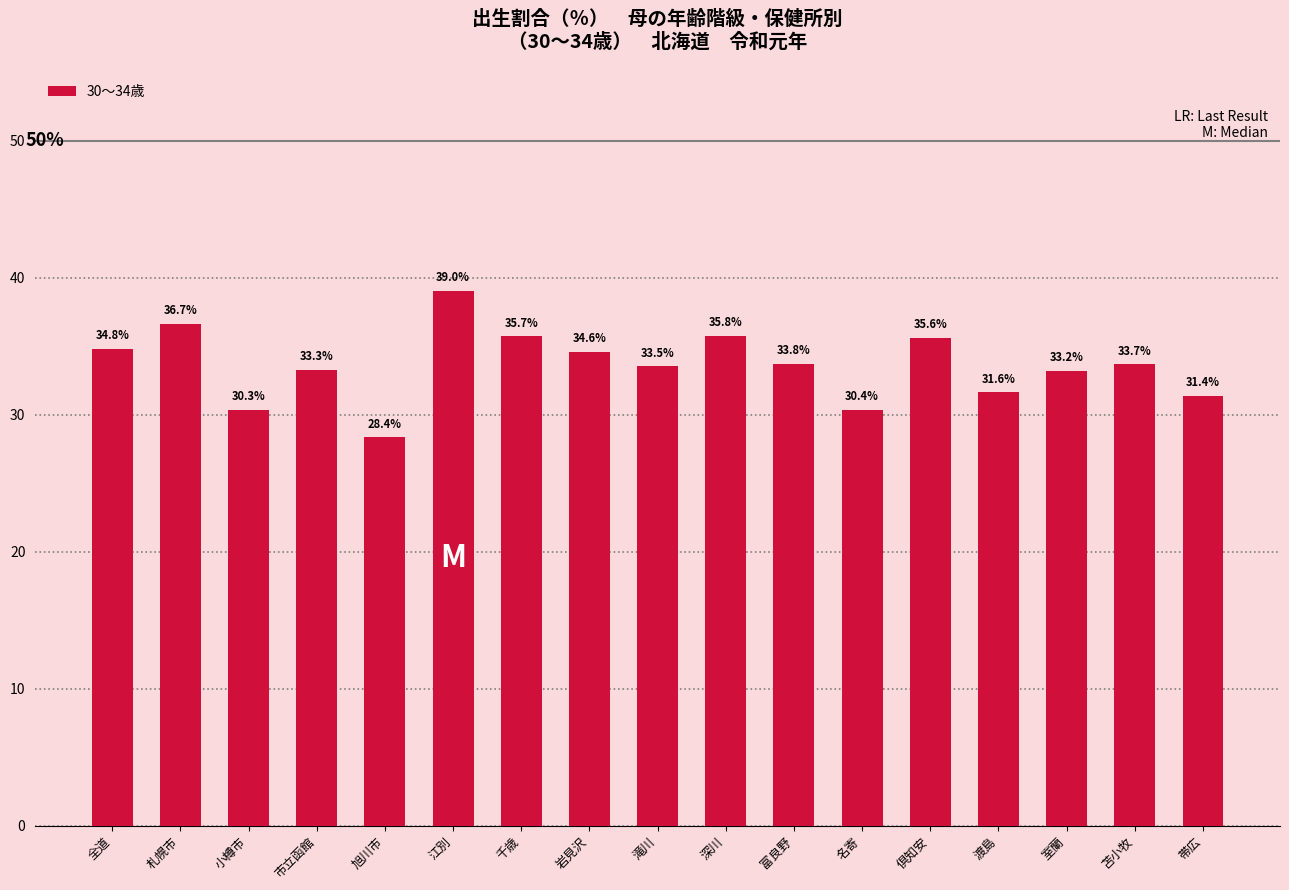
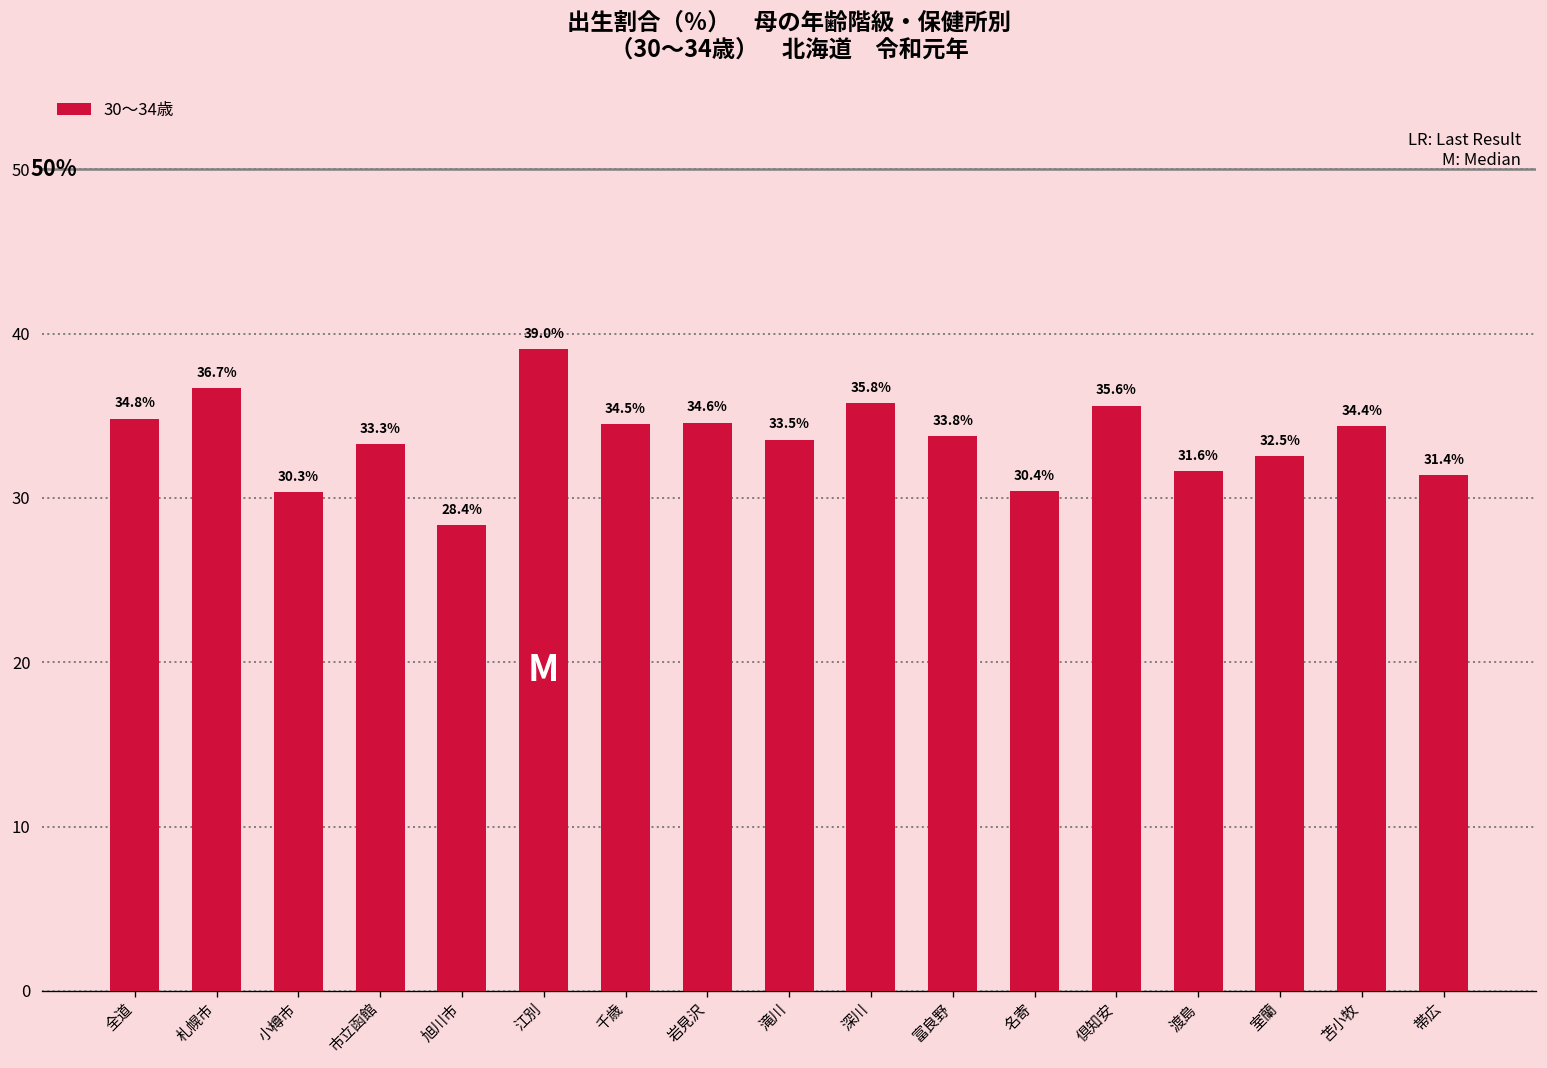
千歳: 35.7% -> 34.5%
室蘭: 33.2% -> 32.5%
苫小牧: 33.7% -> 34.4%
